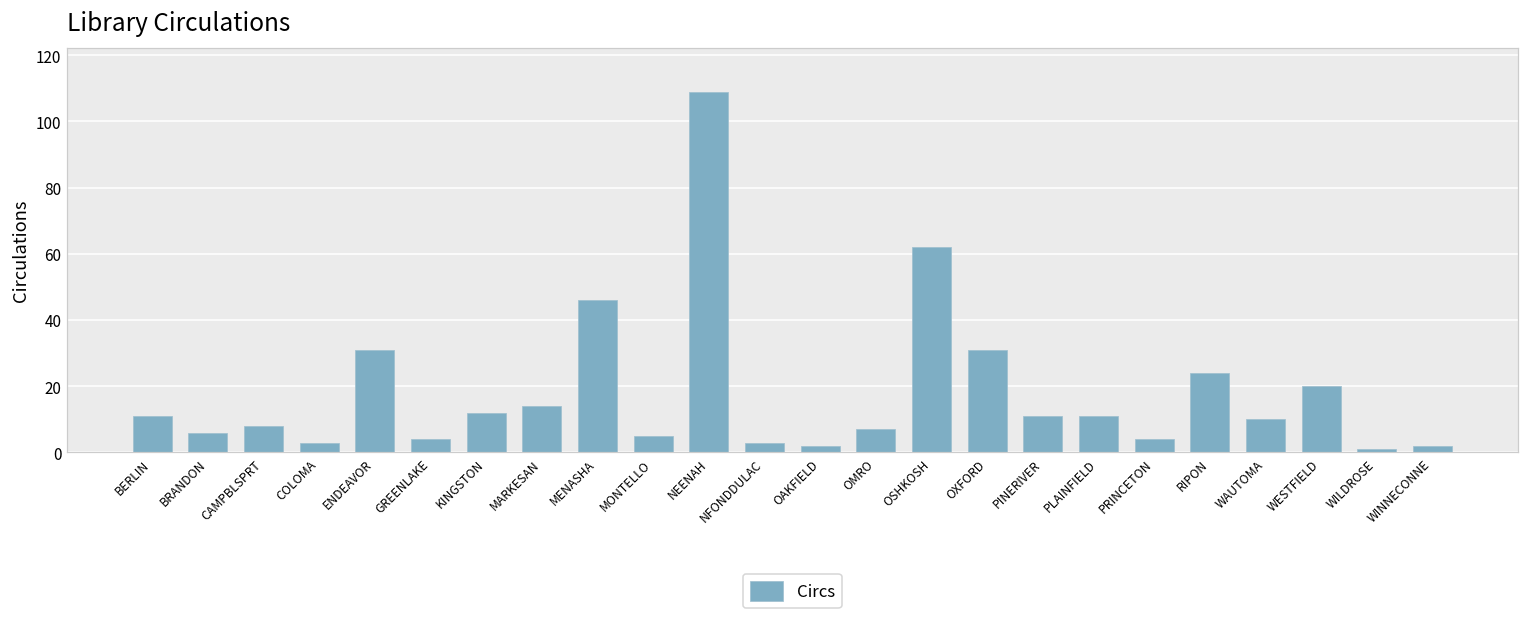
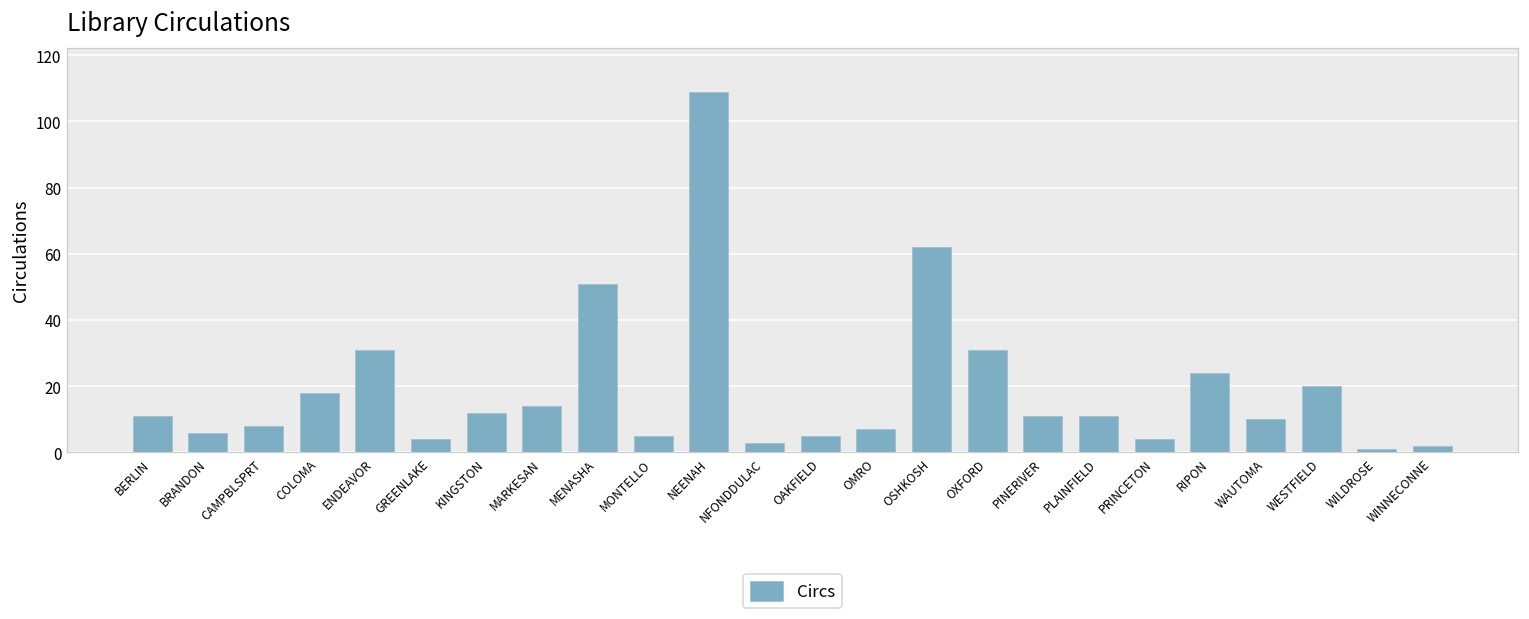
COLOMA: 3 -> 18
MENASHA: 46 -> 51
OAKFIELD: 2 -> 5
